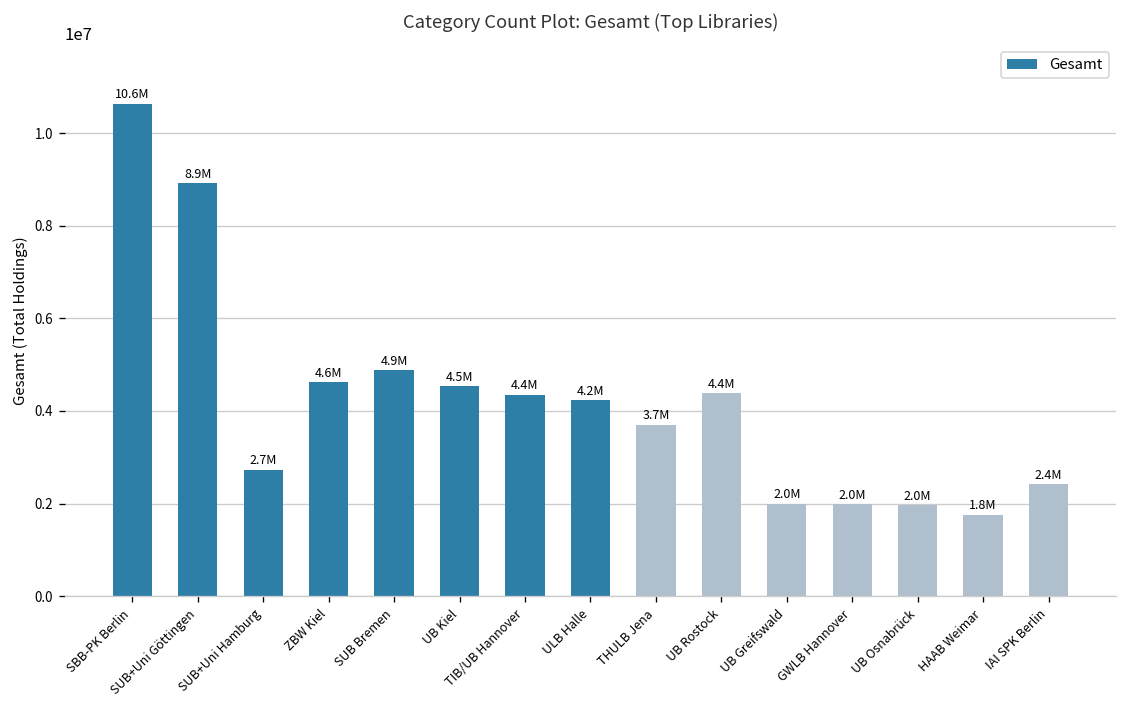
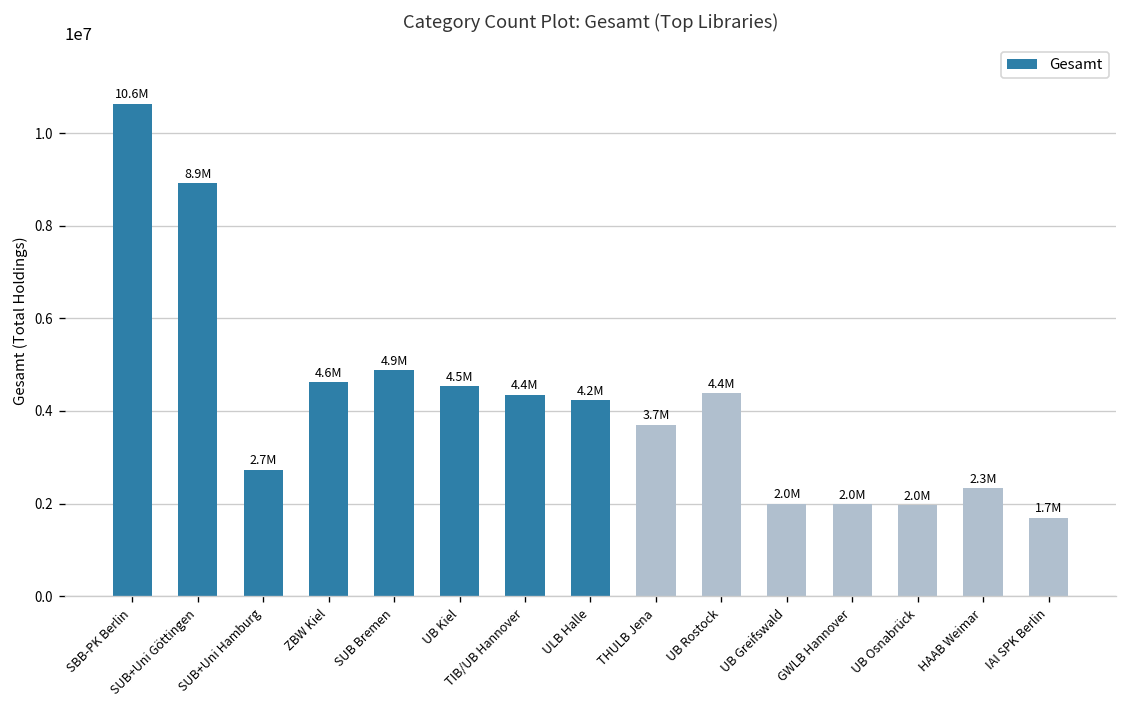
HAAB Weimar: 1.8M -> 2.3M
IAI SPK Berlin: 2.4M -> 1.7M
